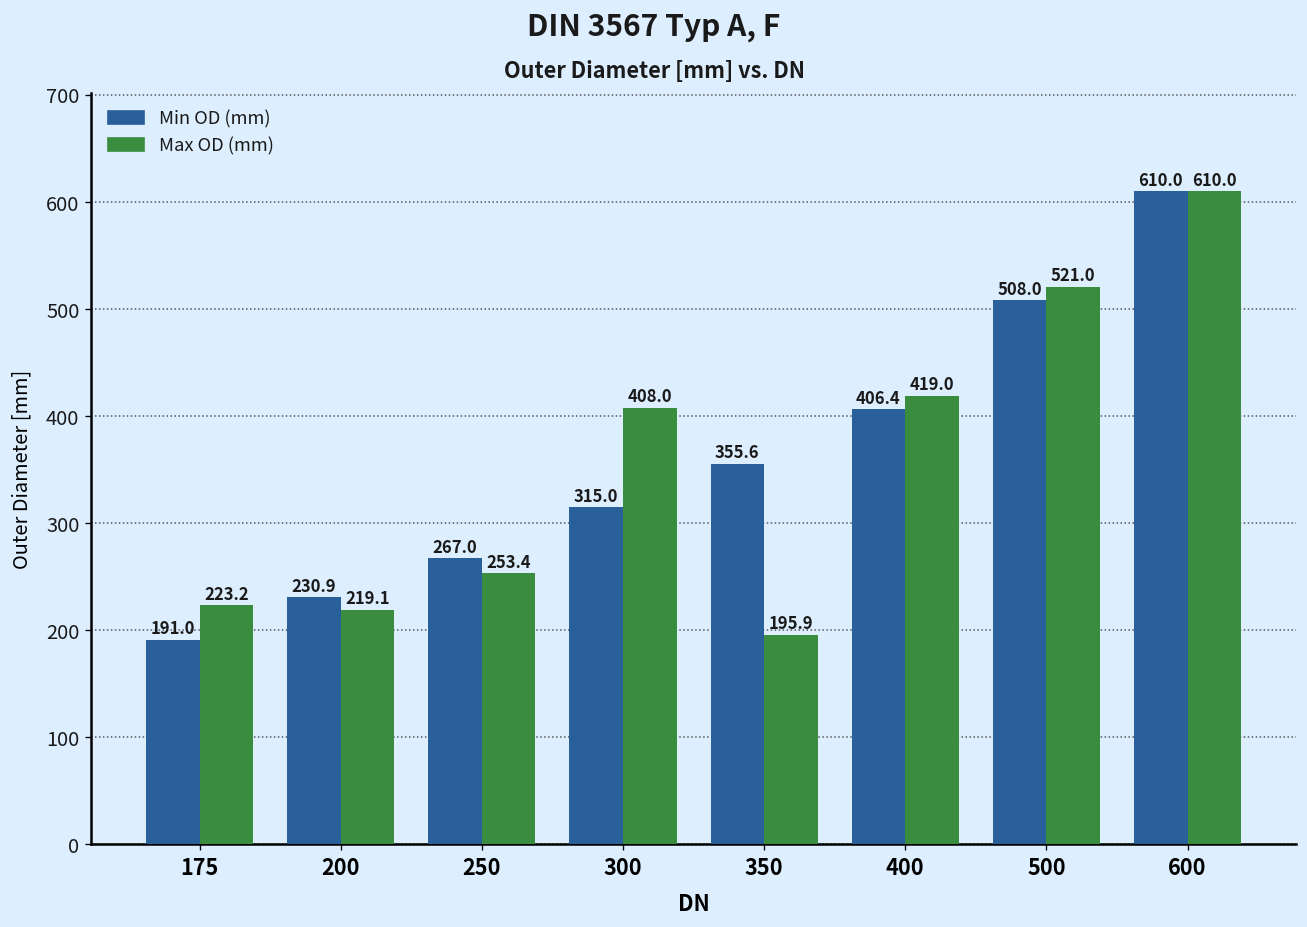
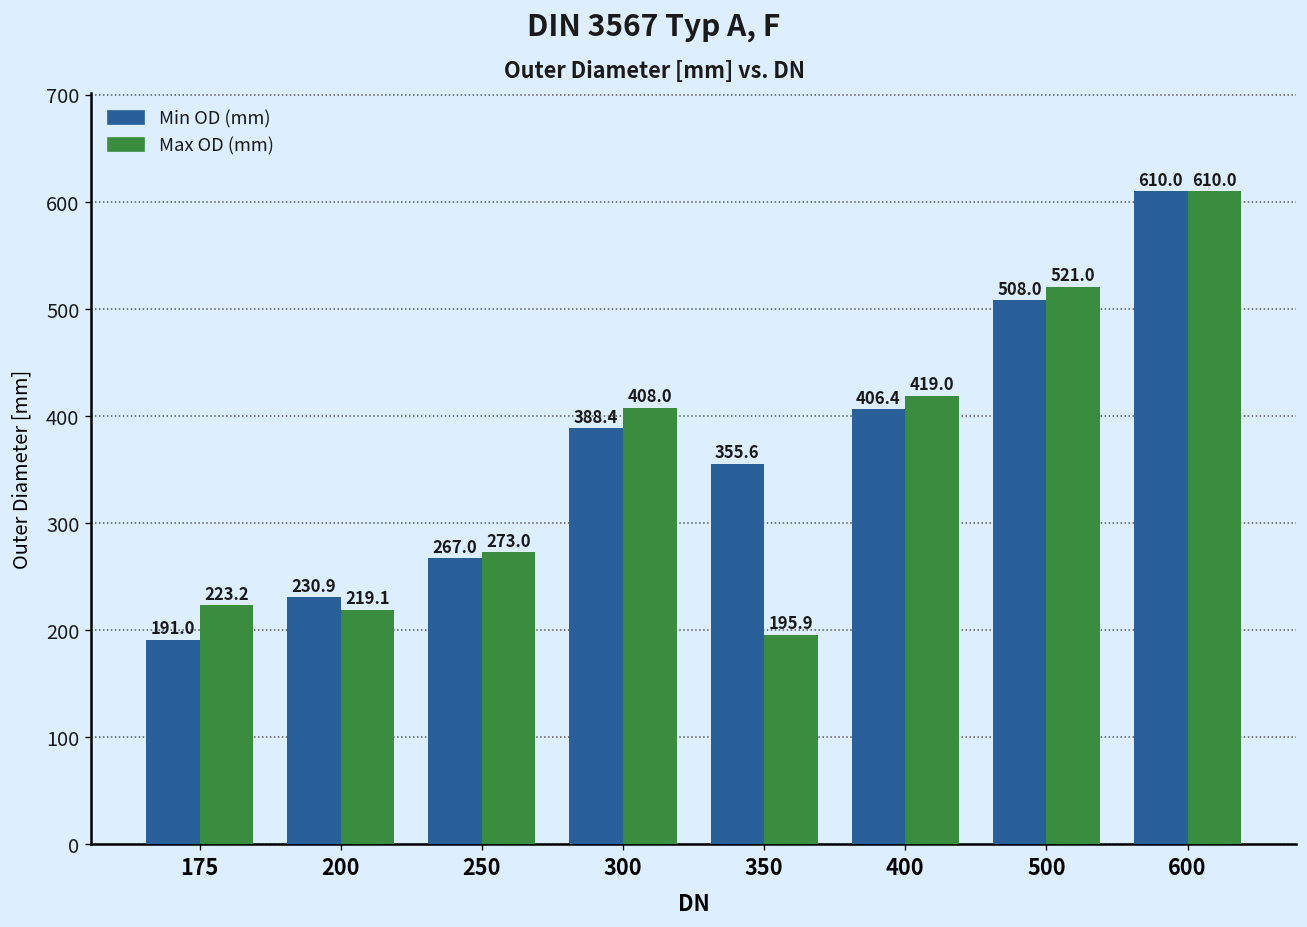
Max OD (mm), 250: 253.4 -> 273.0
Min OD (mm), 300: 315.0 -> 388.4
